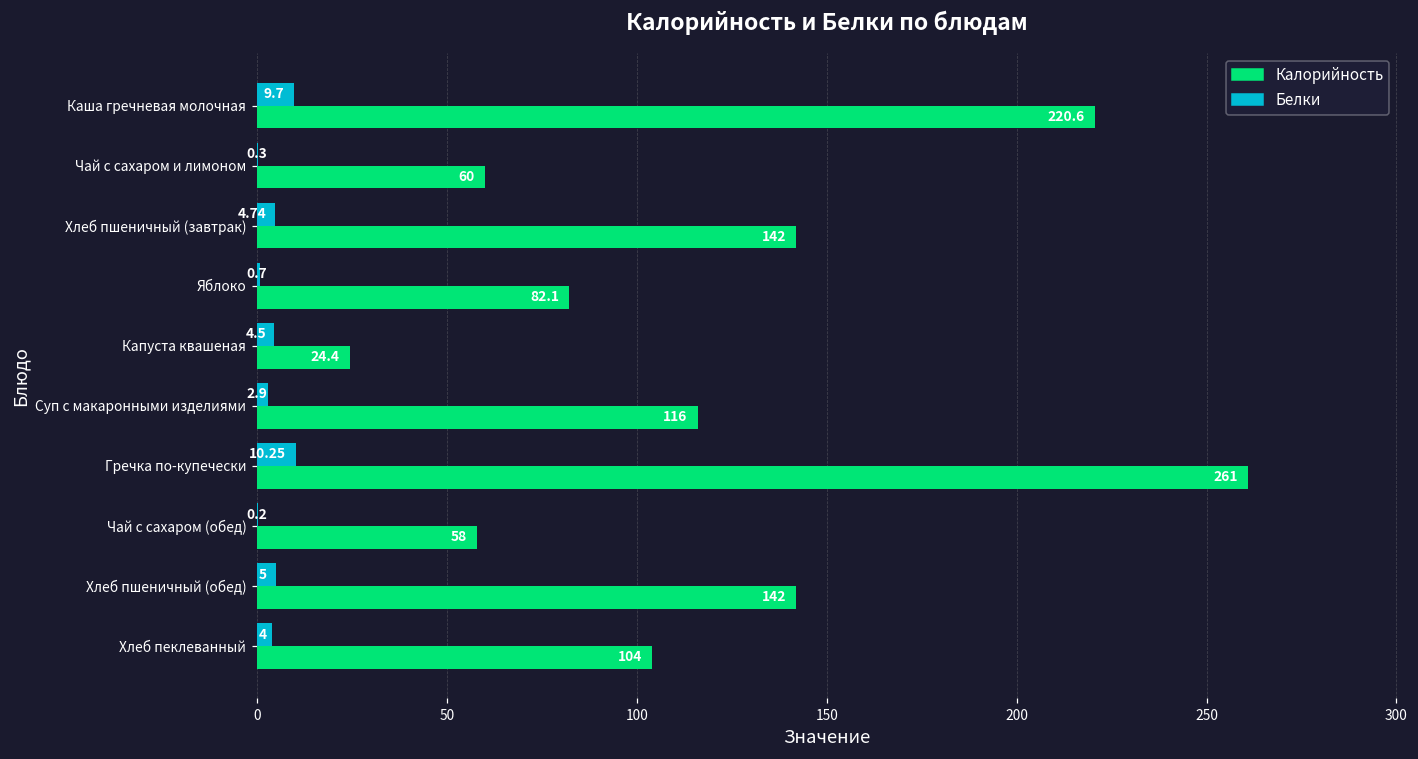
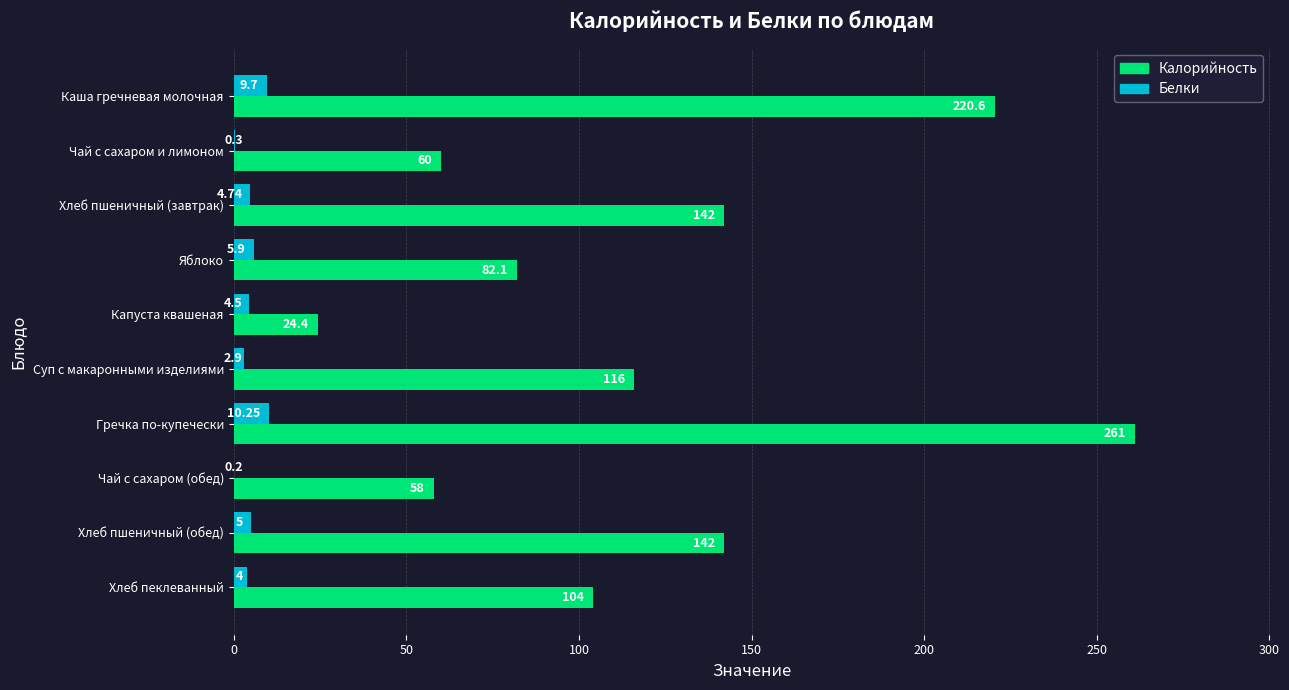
Белки, Яблоко: 0.7 -> 5.9
